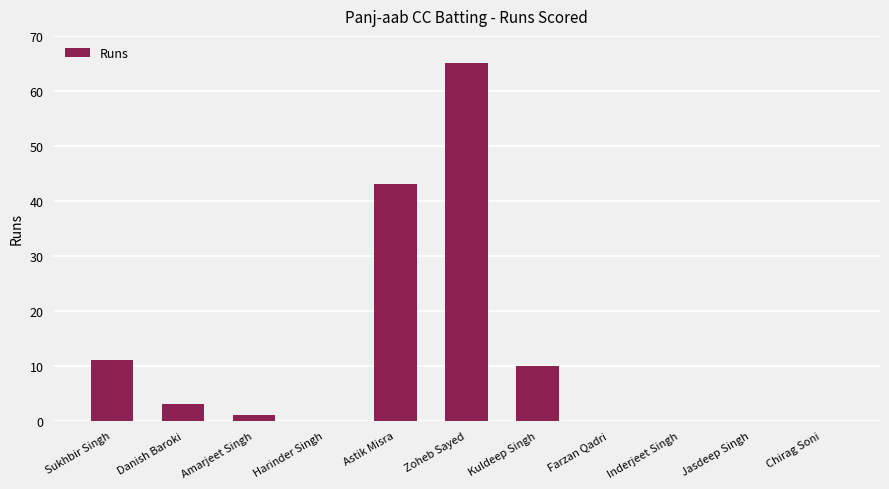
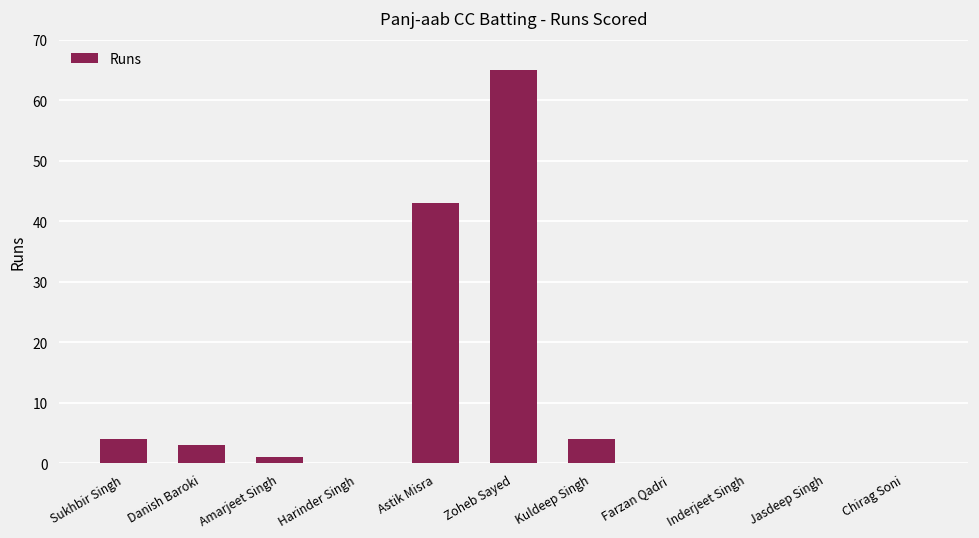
Sukhbir Singh: 11 -> 4
Kuldeep Singh: 10 -> 4
